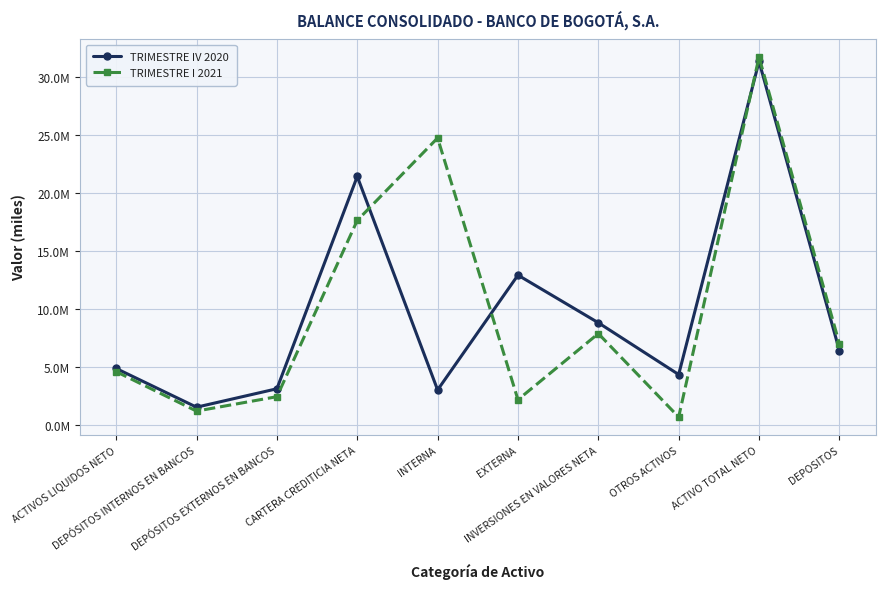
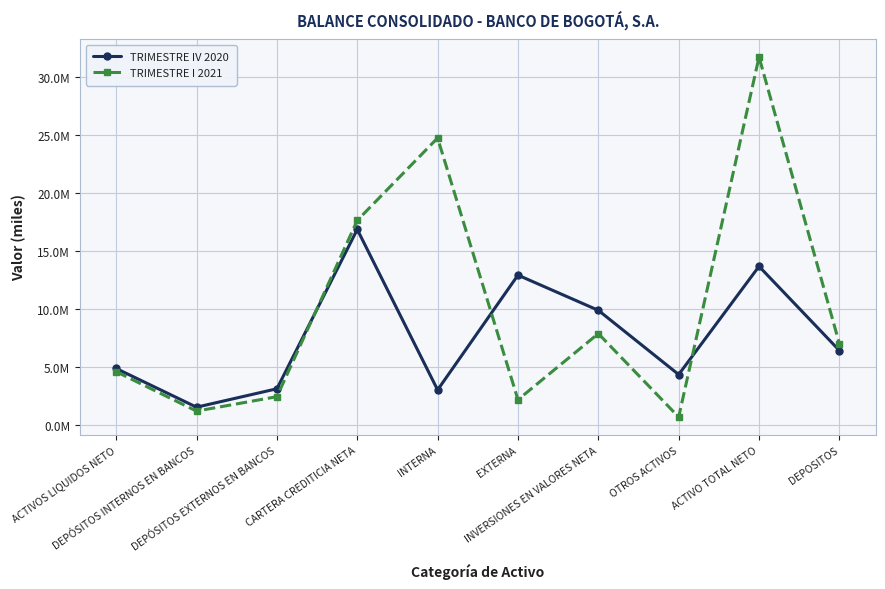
TRIMESTRE IV 2020, CARTERA CREDITICIA NETA: 21400000 -> 16900000
TRIMESTRE IV 2020, INVERSIONES EN VALORES NETA: 8800000 -> 9900000
TRIMESTRE IV 2020, ACTIVO TOTAL NETO: 31400000 -> 13700000
